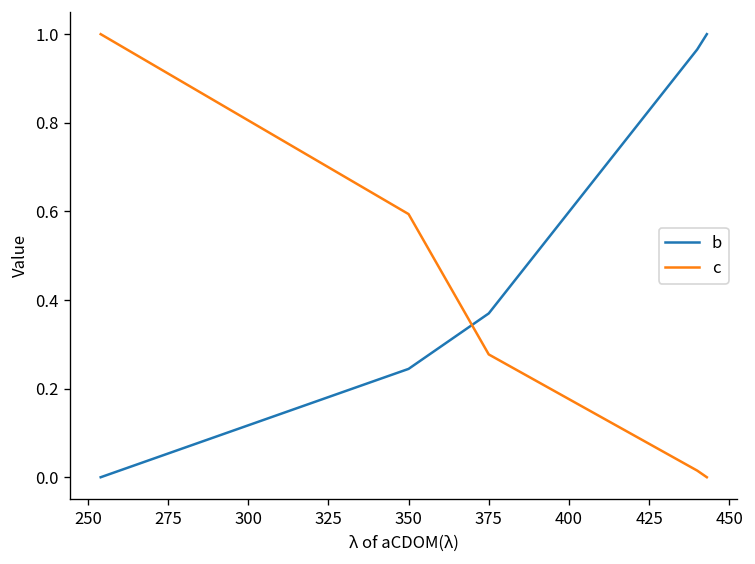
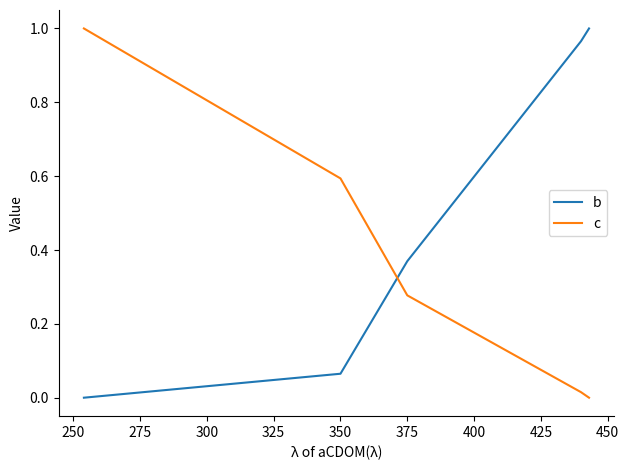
b, 350: 0.24 -> 0.06
